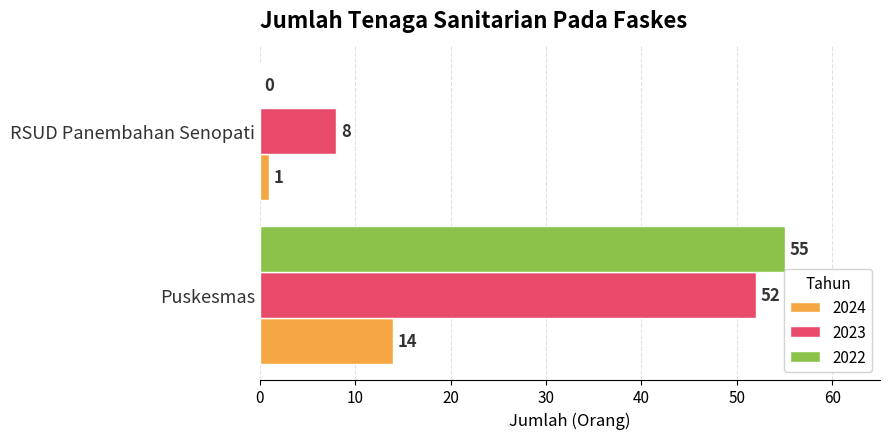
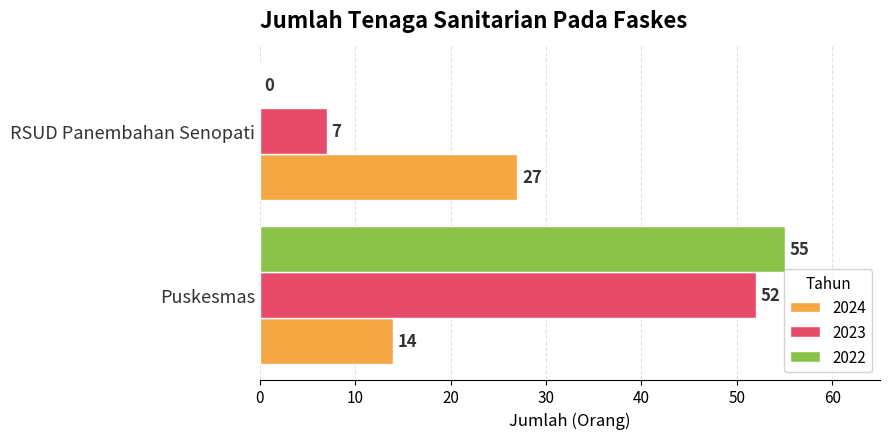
2023, RSUD Panembahan Senopati: 8 -> 7
2024, RSUD Panembahan Senopati: 1 -> 27
